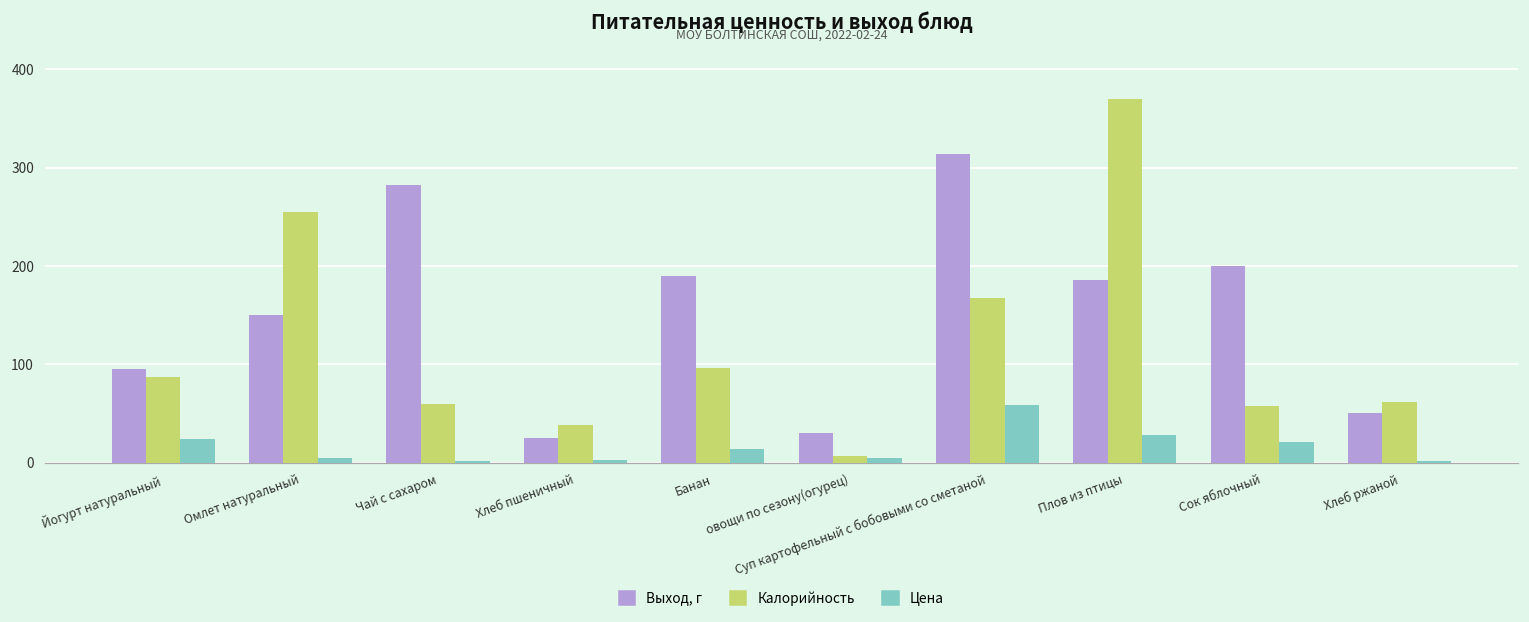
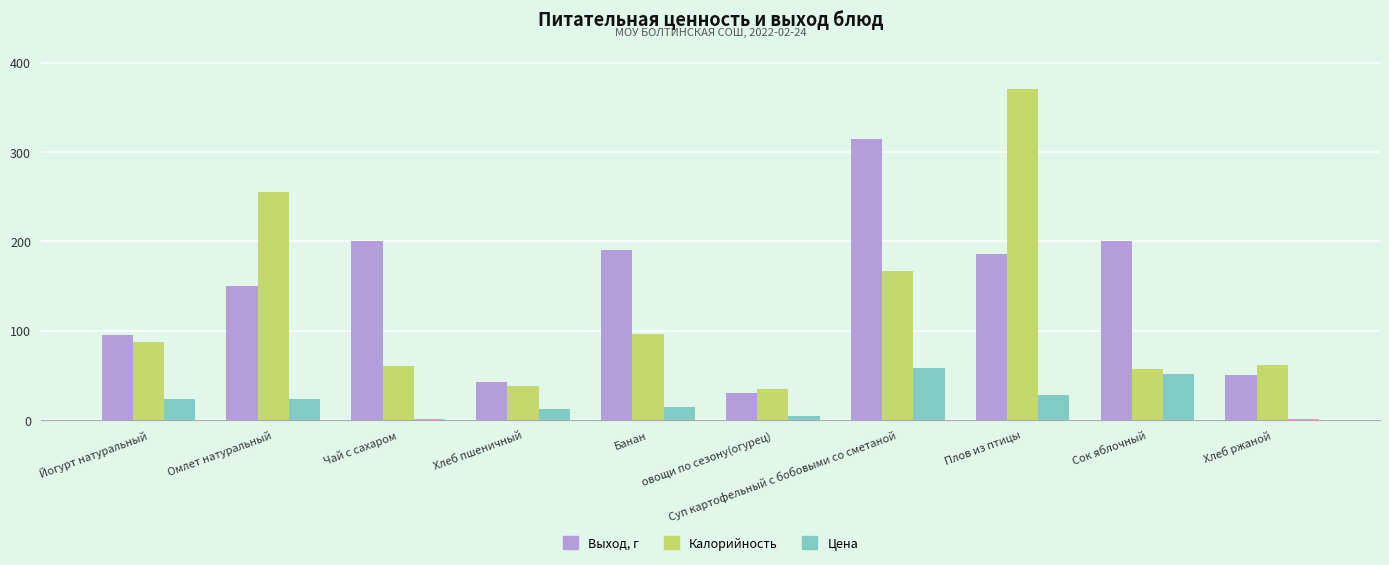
Цена, Омлет натуральный: 10 -> 20
Выход, г, Чай с сахаром: 280 -> 200
Выход, г, Хлеб пшеничный: 30 -> 40
Цена, Хлеб пшеничный: 0 -> 10
Калорийность, овощи по сезону(огурец): 10 -> 40
Цена, Сок яблочный: 20 -> 50
